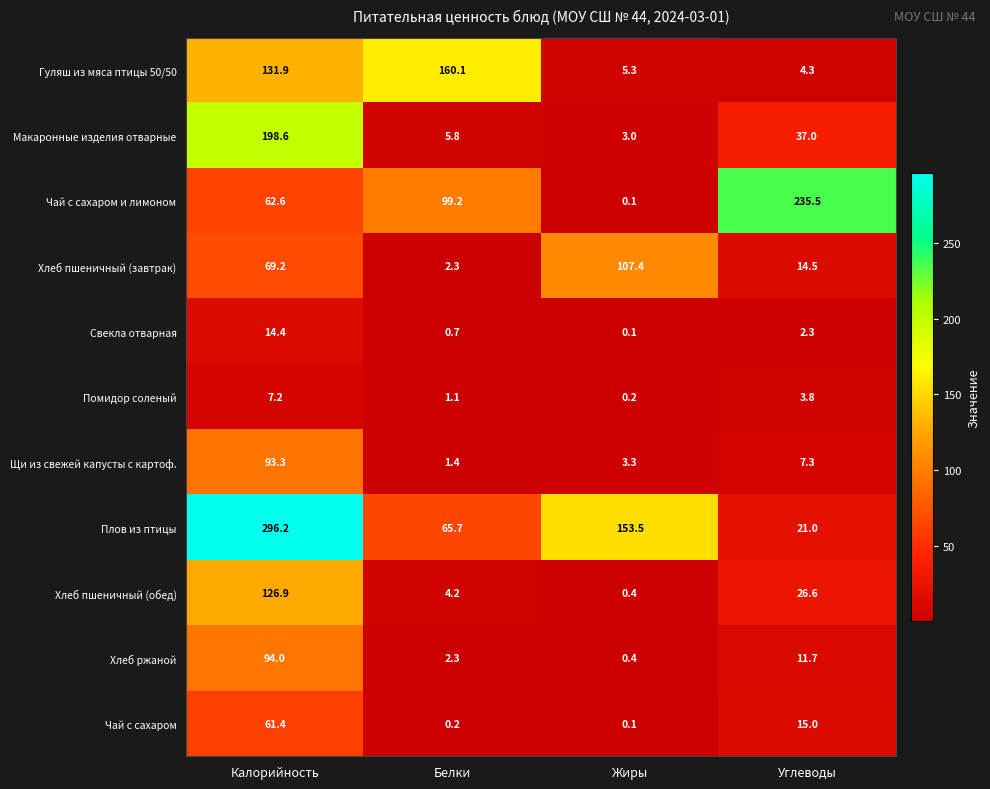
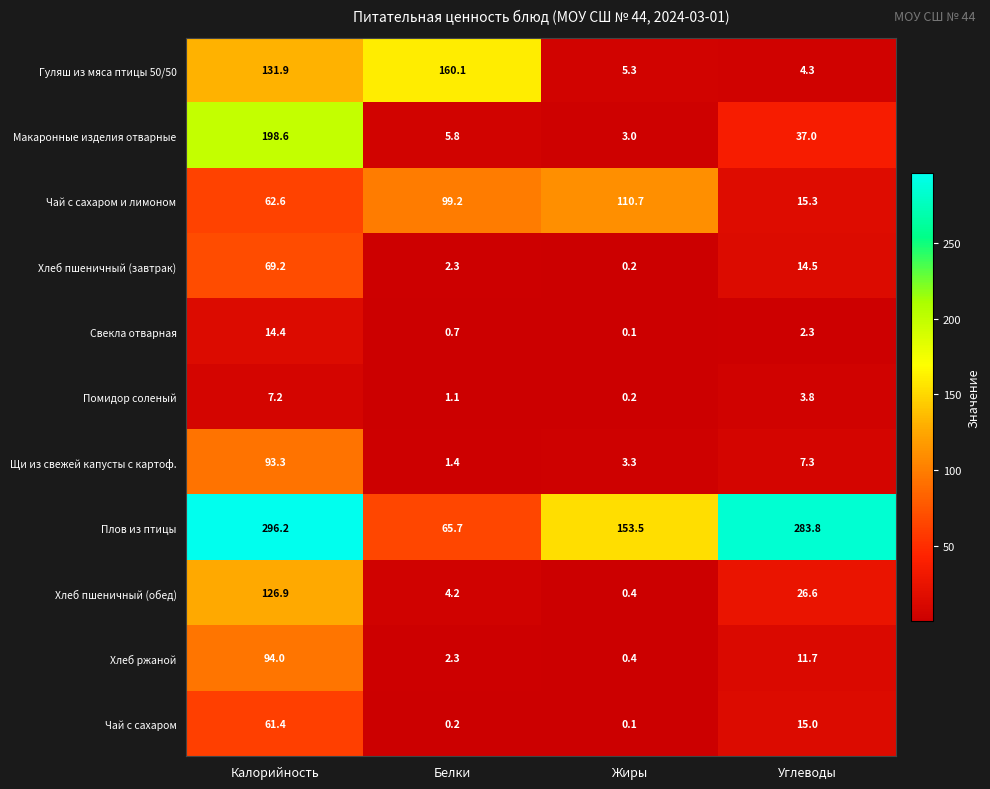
Чай с сахаром и лимоном, Жиры: 0.1 -> 110.7
Чай с сахаром и лимоном, Углеводы: 235.5 -> 15.3
Хлеб пшеничный (завтрак), Жиры: 107.4 -> 0.2
Плов из птицы, Углеводы: 21.0 -> 283.8
